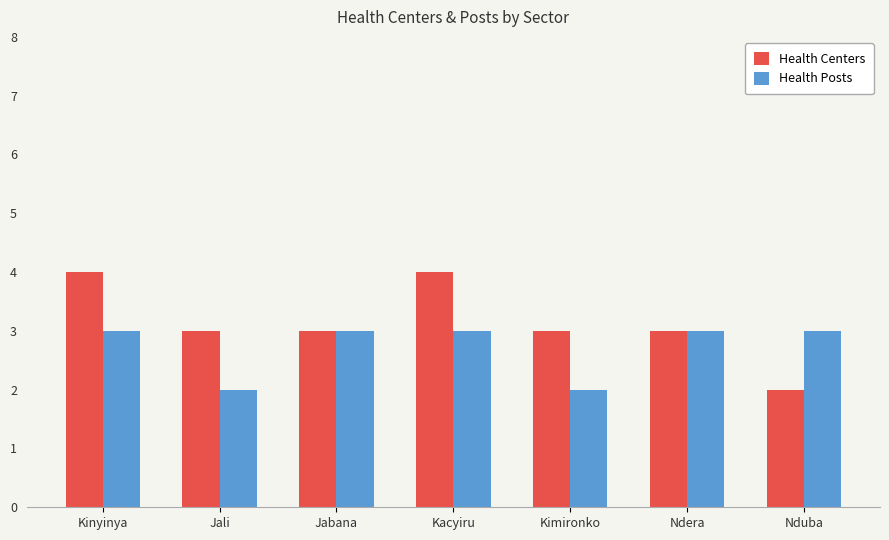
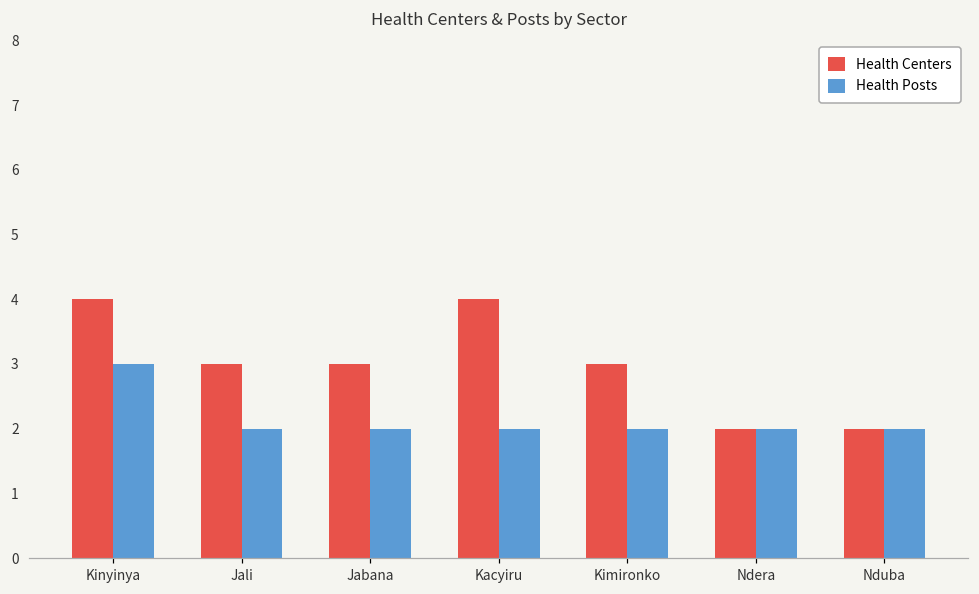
Health Posts, Jabana: 3 -> 2
Health Posts, Kacyiru: 3 -> 2
Health Centers, Ndera: 3 -> 2
Health Posts, Ndera: 3 -> 2
Health Posts, Nduba: 3 -> 2
